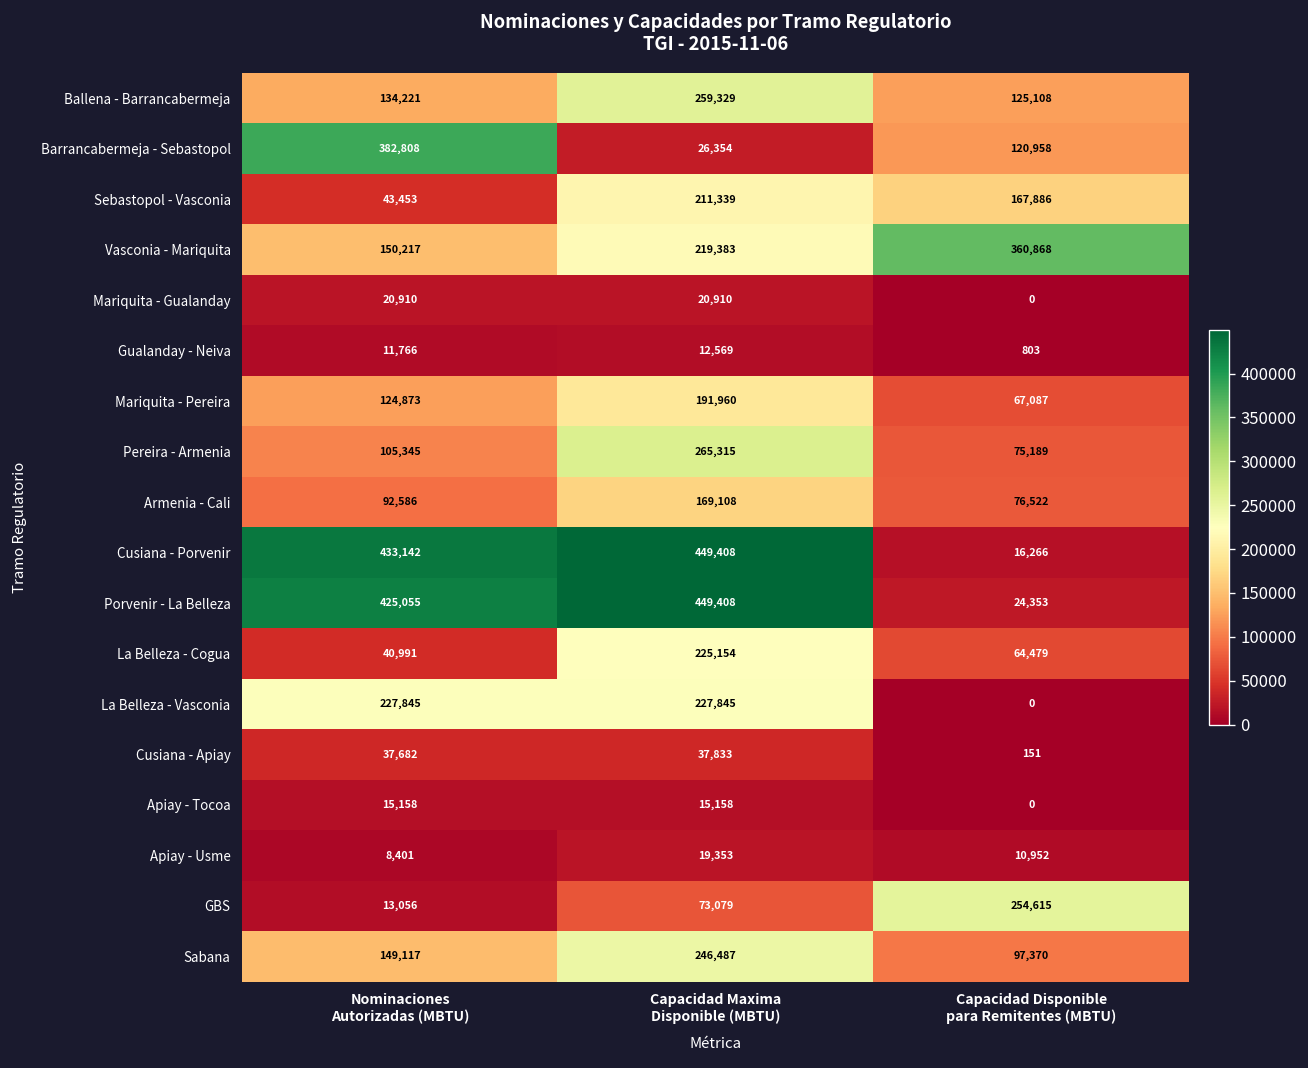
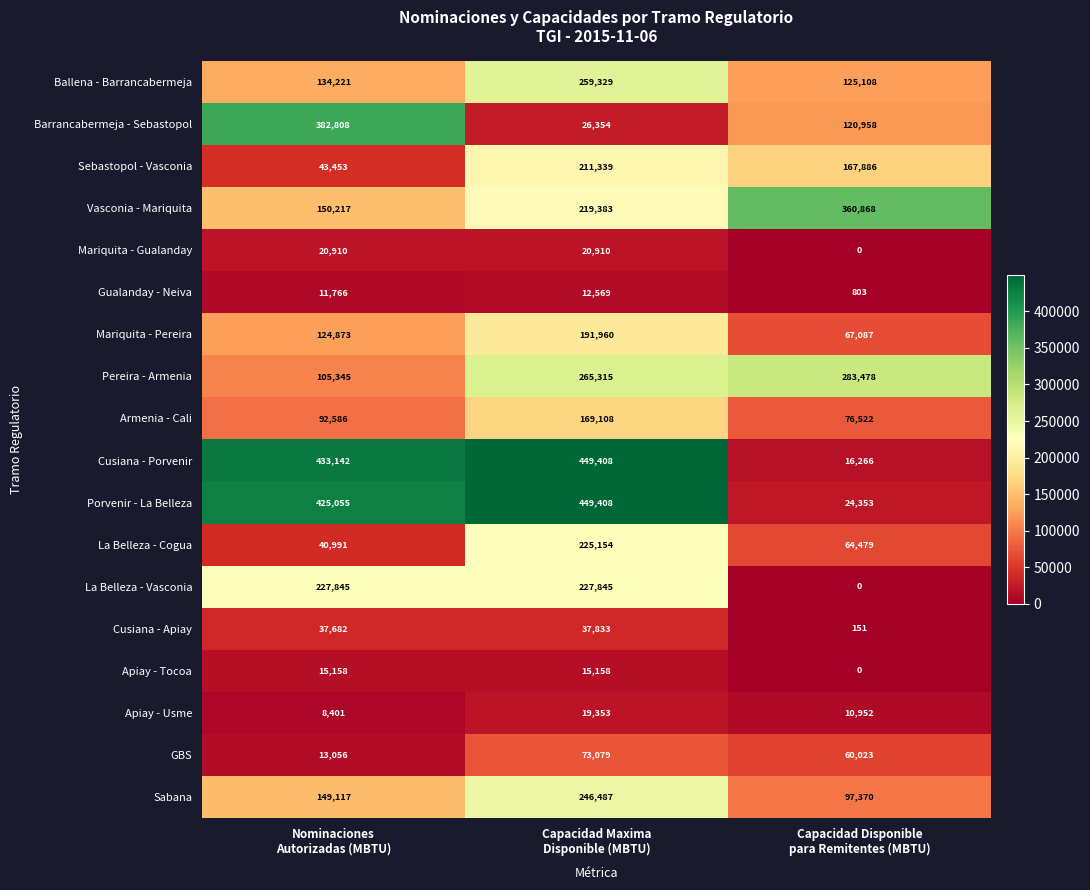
Pereira - Armenia, Capacidad Disponible para Remitentes (MBTU): 75,189 -> 283,478
GBS, Capacidad Disponible para Remitentes (MBTU): 254,615 -> 60,023
